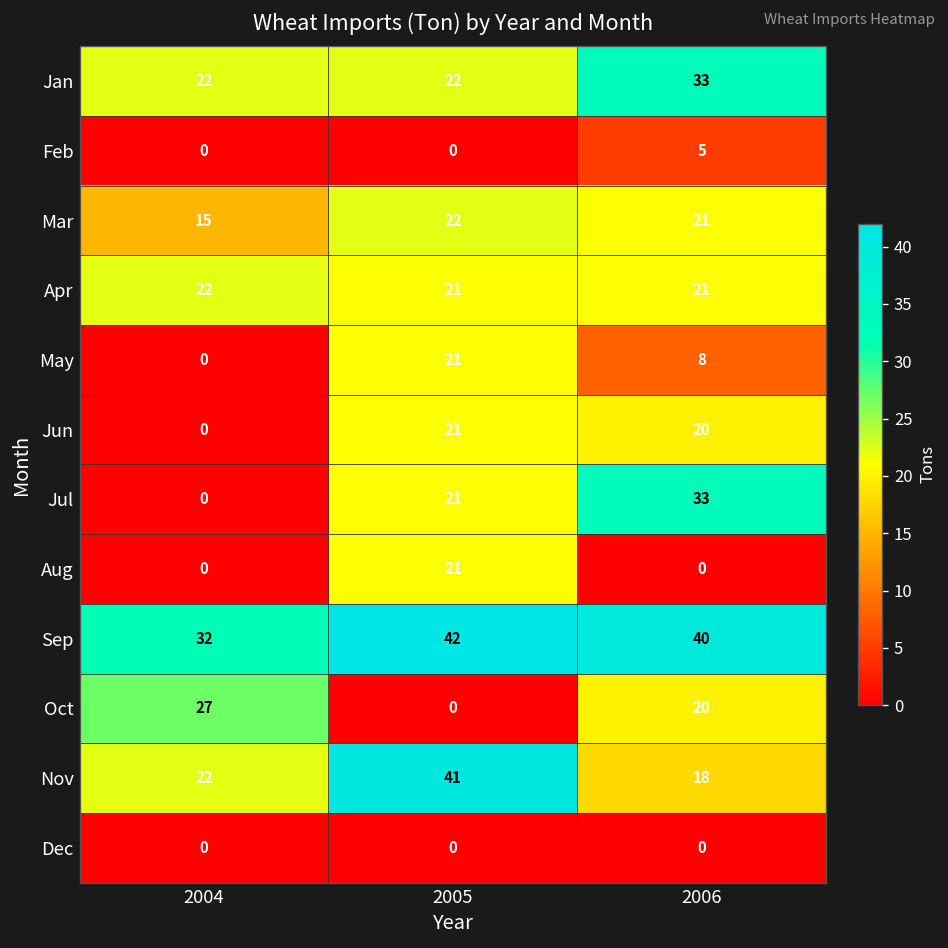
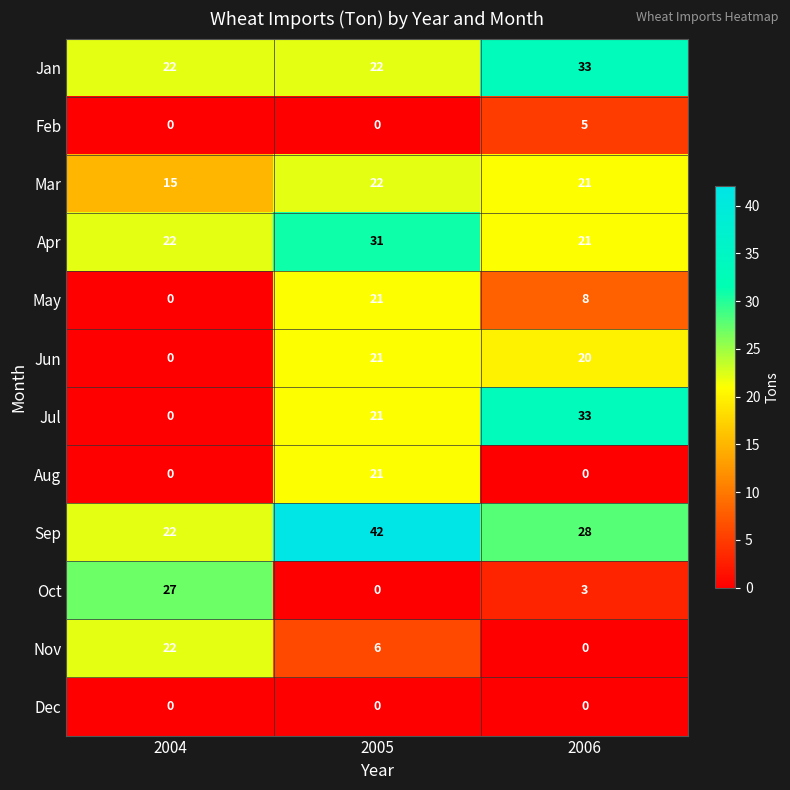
Apr, 2005: 21 -> 31
Sep, 2004: 32 -> 22
Sep, 2006: 40 -> 28
Oct, 2006: 20 -> 3
Nov, 2005: 41 -> 6
Nov, 2006: 18 -> 0
